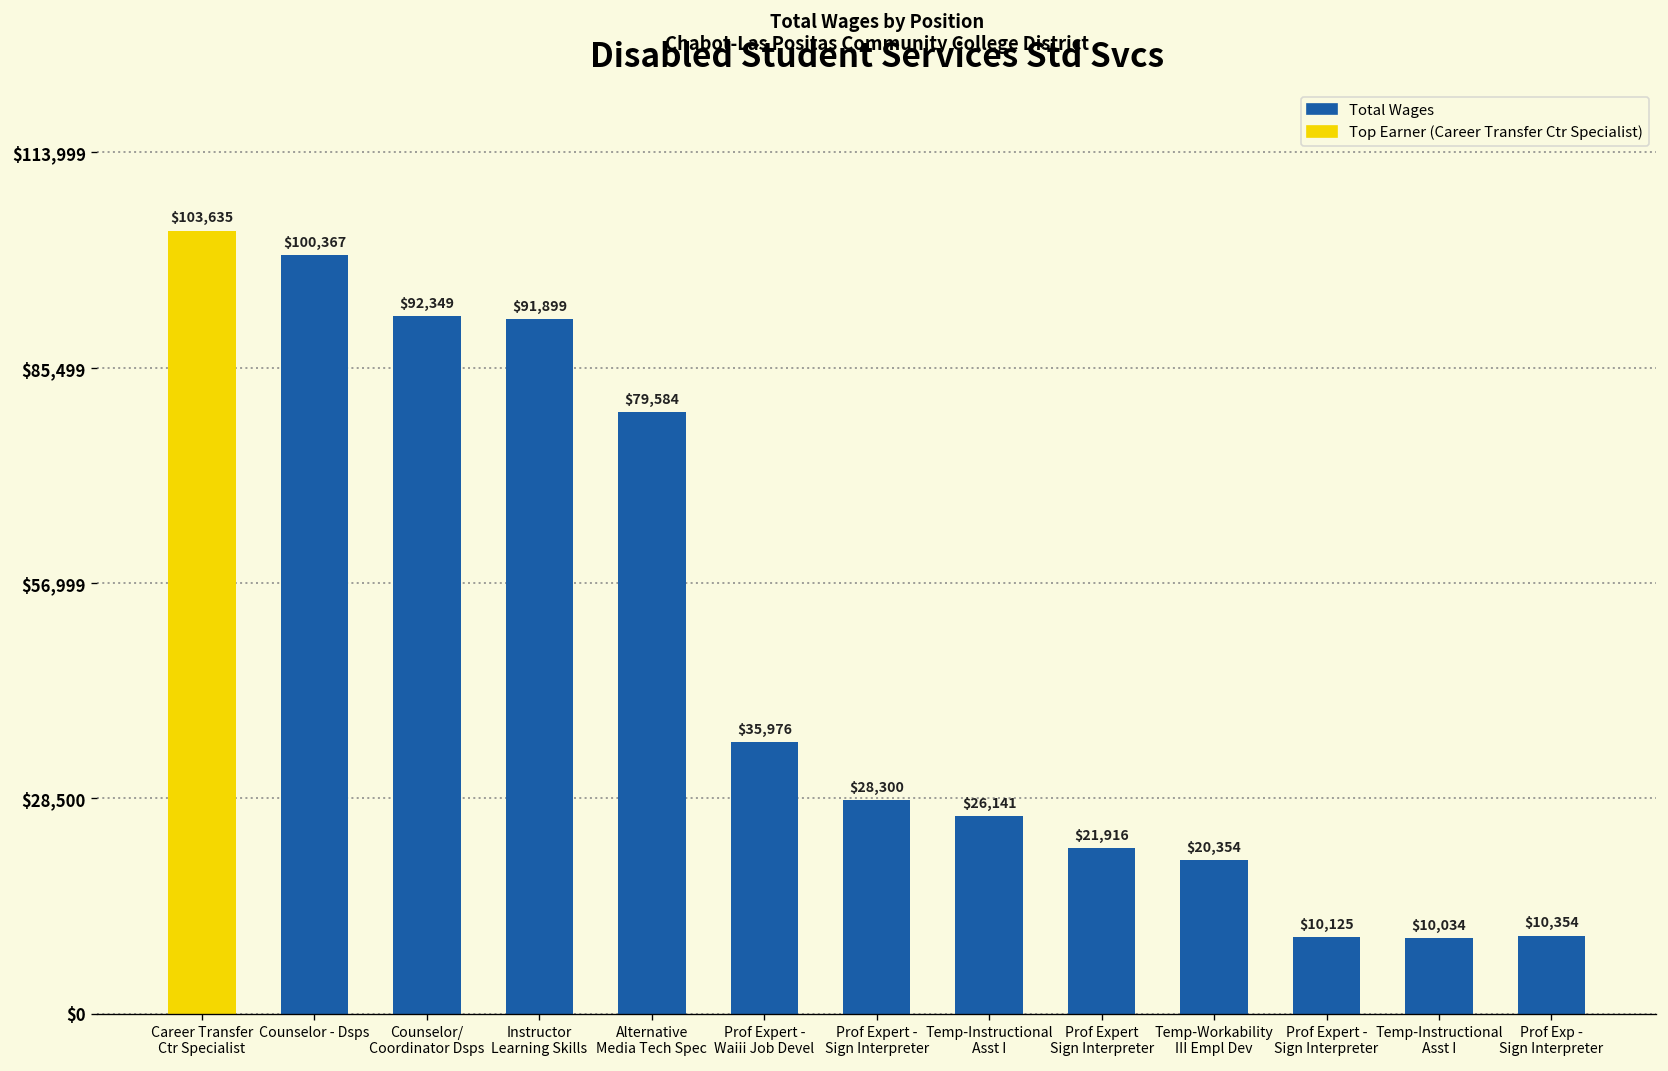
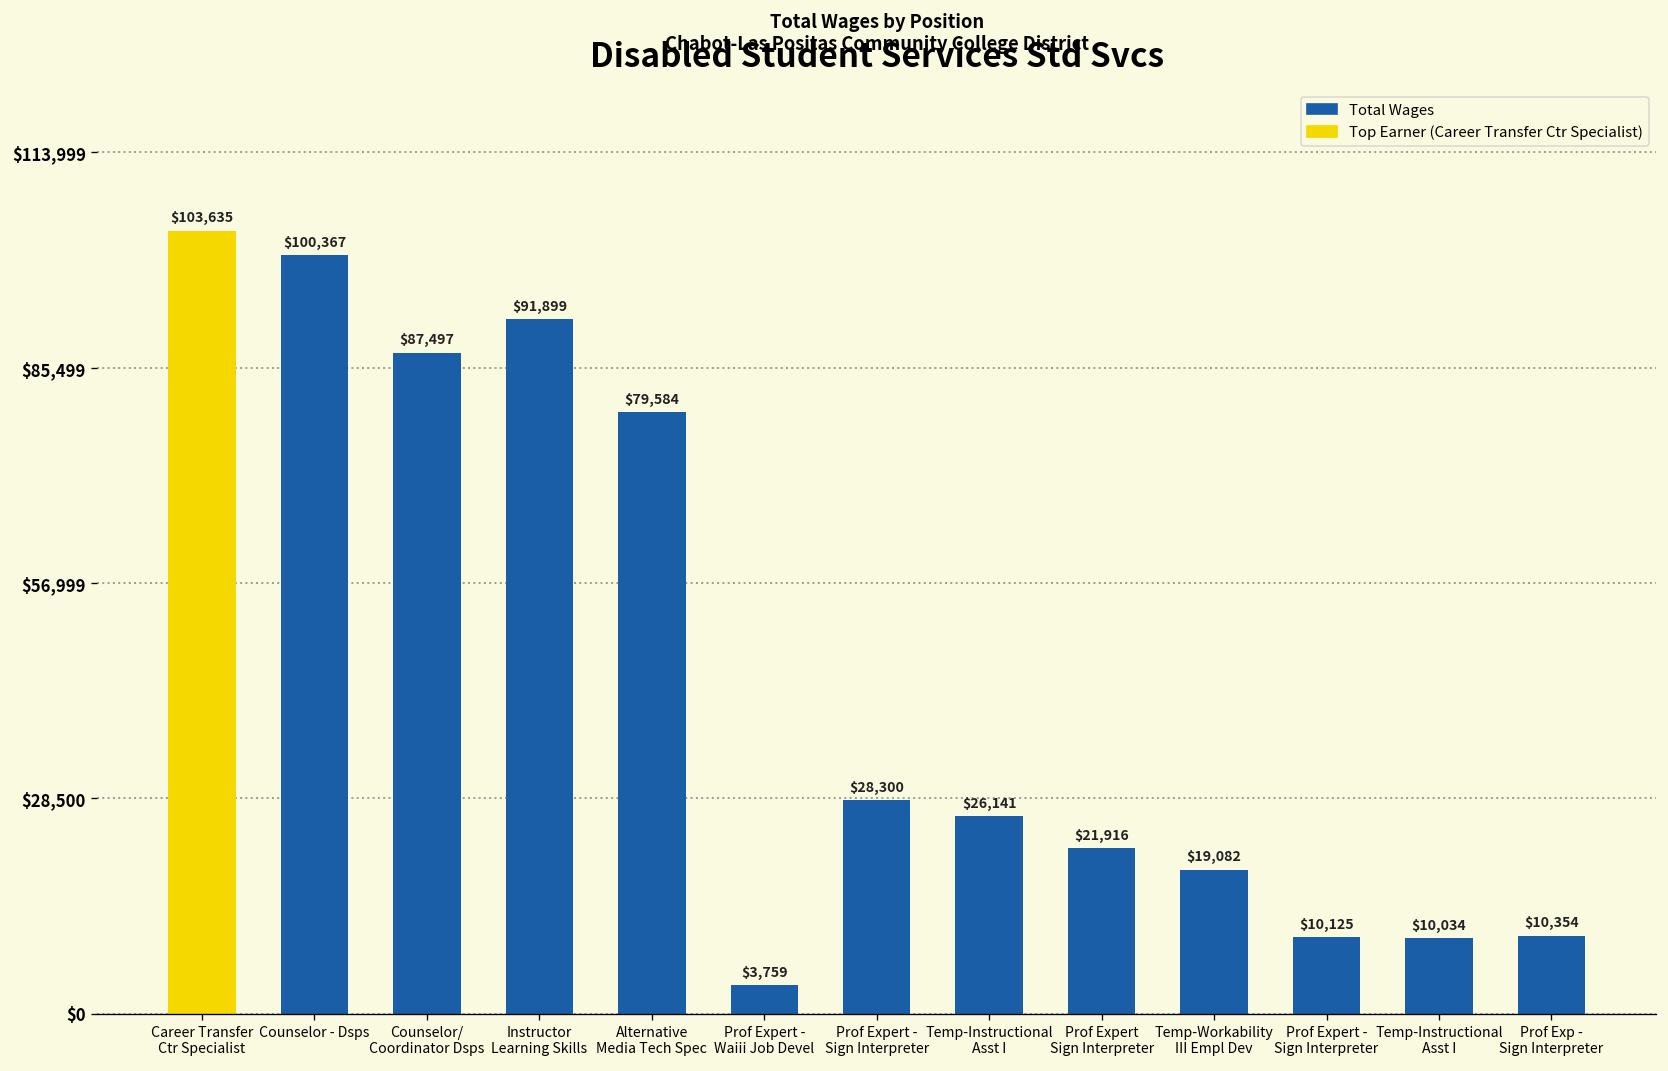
Counselor/ Coordinator Dsps: $92,349 -> $87,497
Prof Expert - Waiii Job Devel: $35,976 -> $3,759
Temp-Workability III Empl Dev: $20,354 -> $19,082
